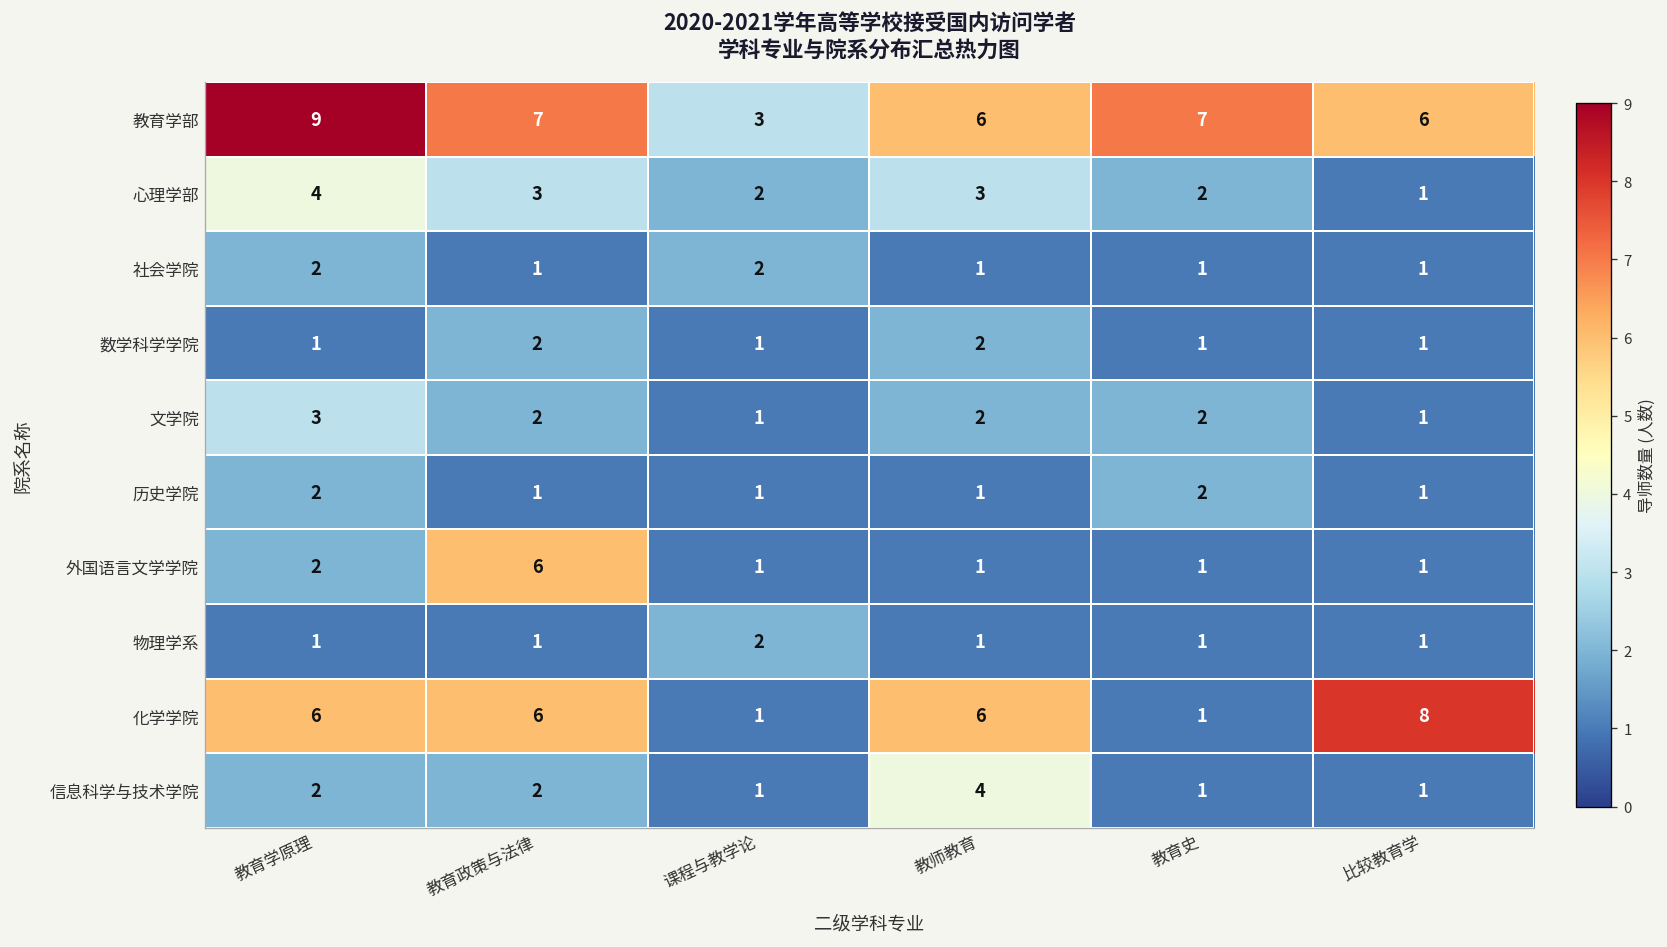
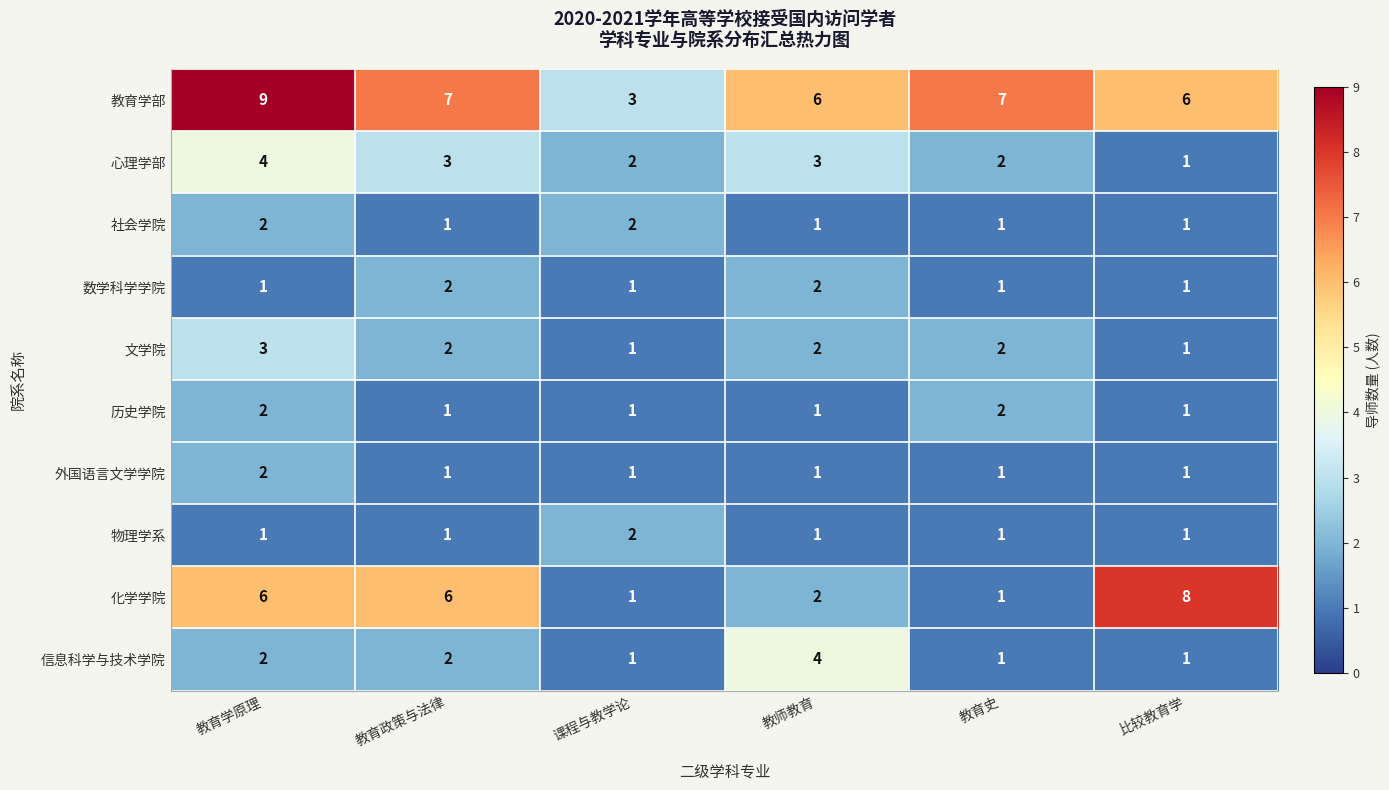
外国语言文学学院, 教育政策与法律: 6 -> 1
化学学院, 教师教育: 6 -> 2
